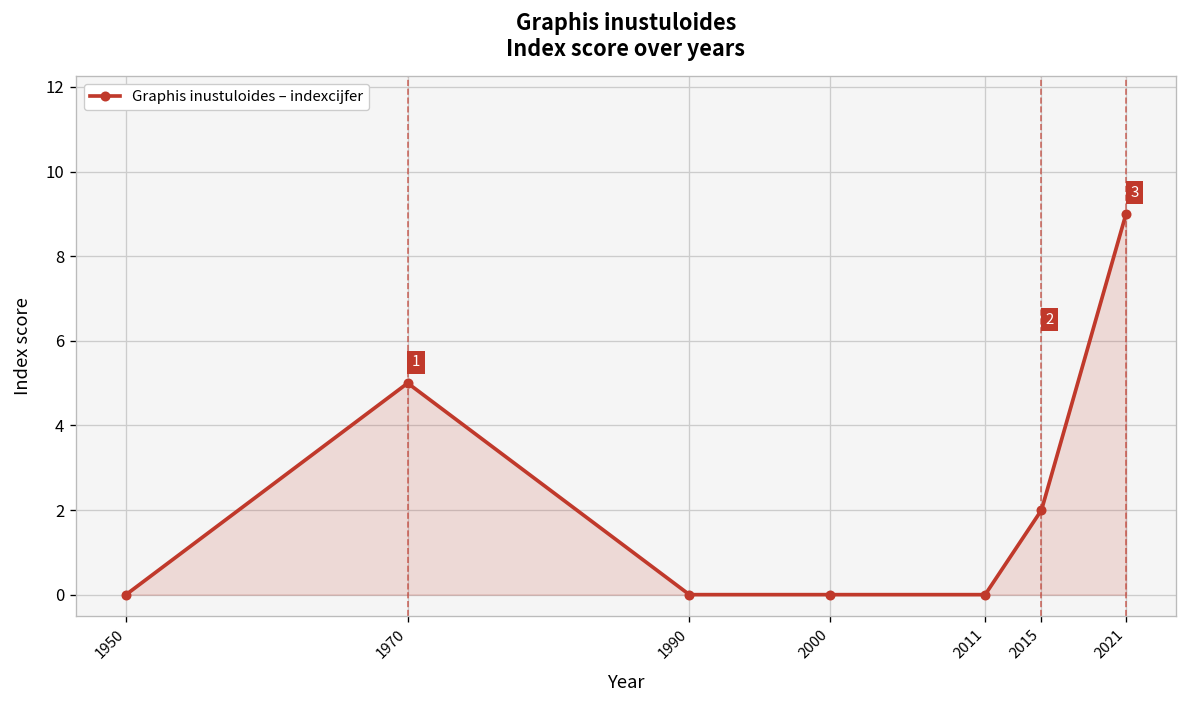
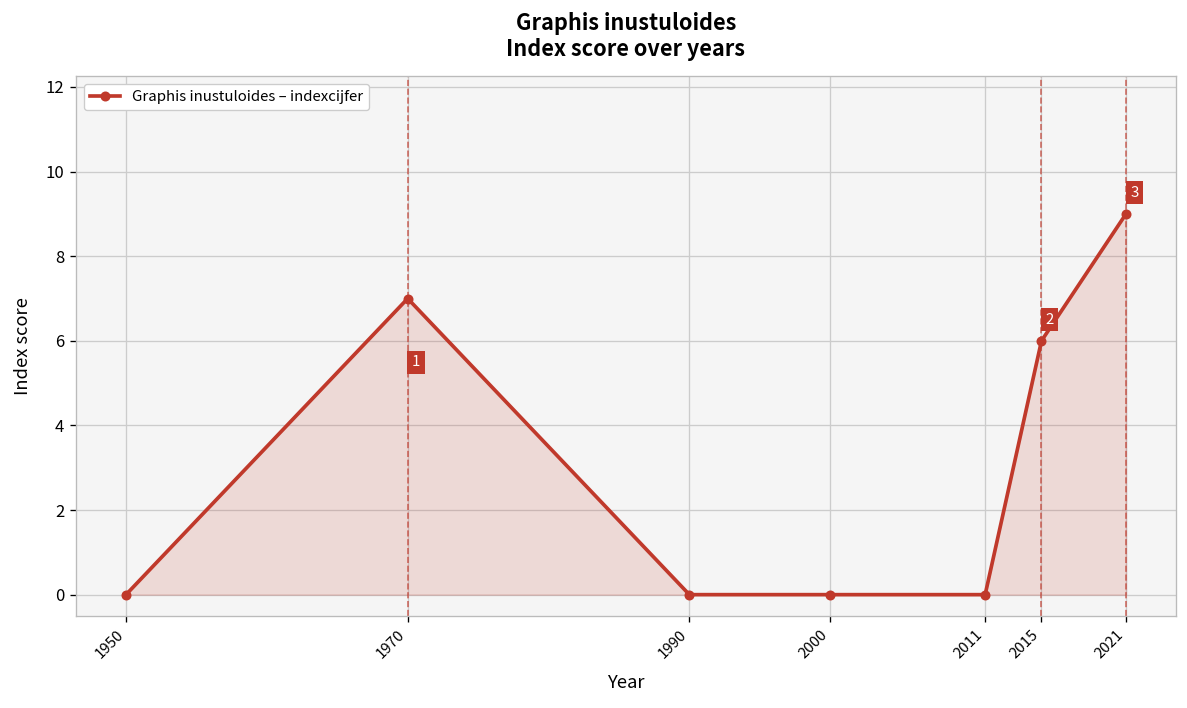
1970: 5 -> 7
2015: 2 -> 6
